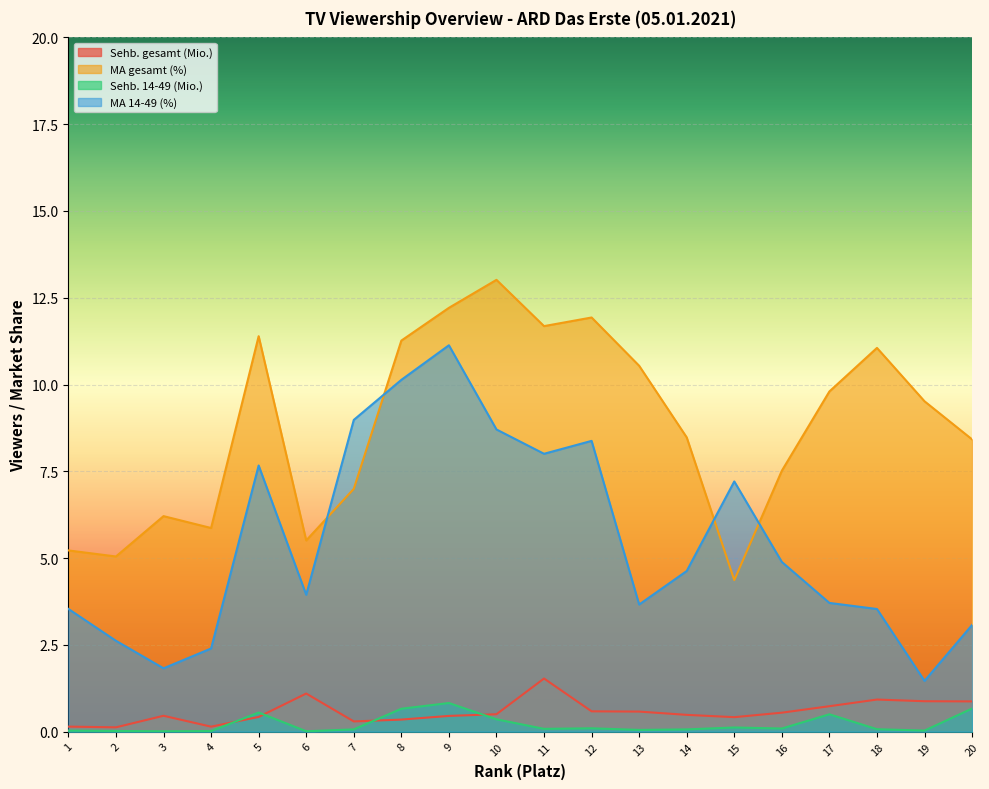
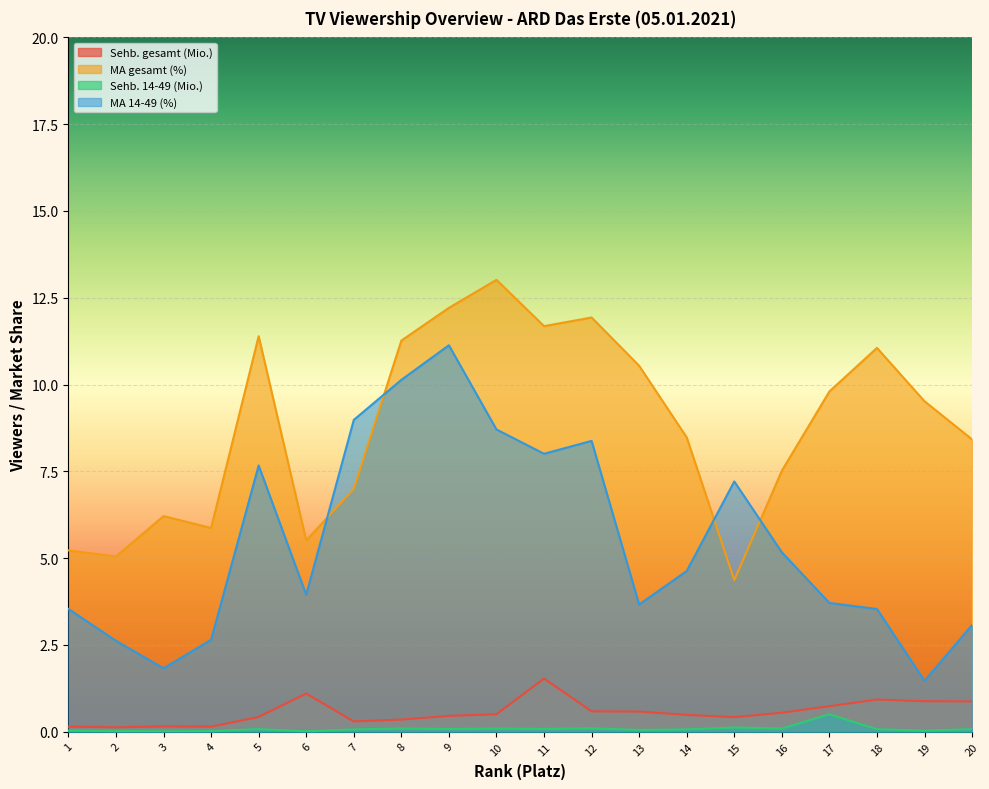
Sehb. gesamt (Mio.), 3: 0.5 -> 0.1
MA 14-49 (%), 4: 2.4 -> 2.6
Sehb. 14-49 (Mio.), 5: 0.6 -> 0.1
Sehb. 14-49 (Mio.), 8: 0.7 -> 0.1
Sehb. 14-49 (Mio.), 9: 0.8 -> 0.1
Sehb. 14-49 (Mio.), 10: 0.4 -> 0.1
MA 14-49 (%), 16: 4.9 -> 5.2
Sehb. 14-49 (Mio.), 20: 0.7 -> 0.1
